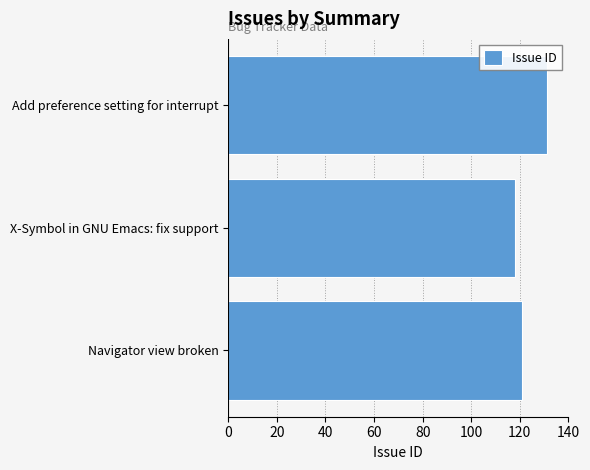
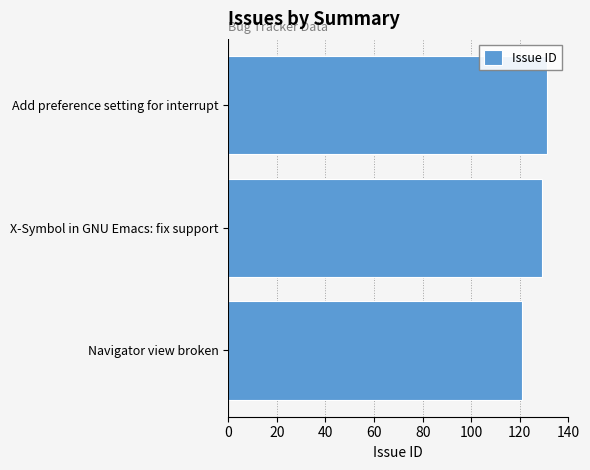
X-Symbol in GNU Emacs: fix support: 118 -> 129
